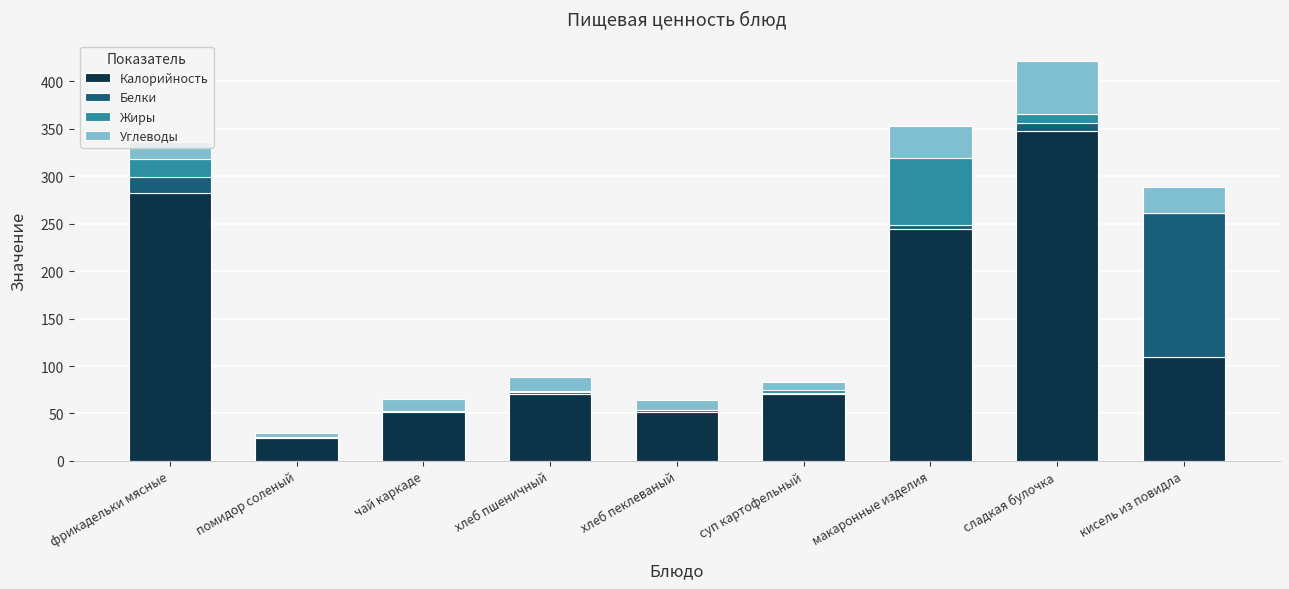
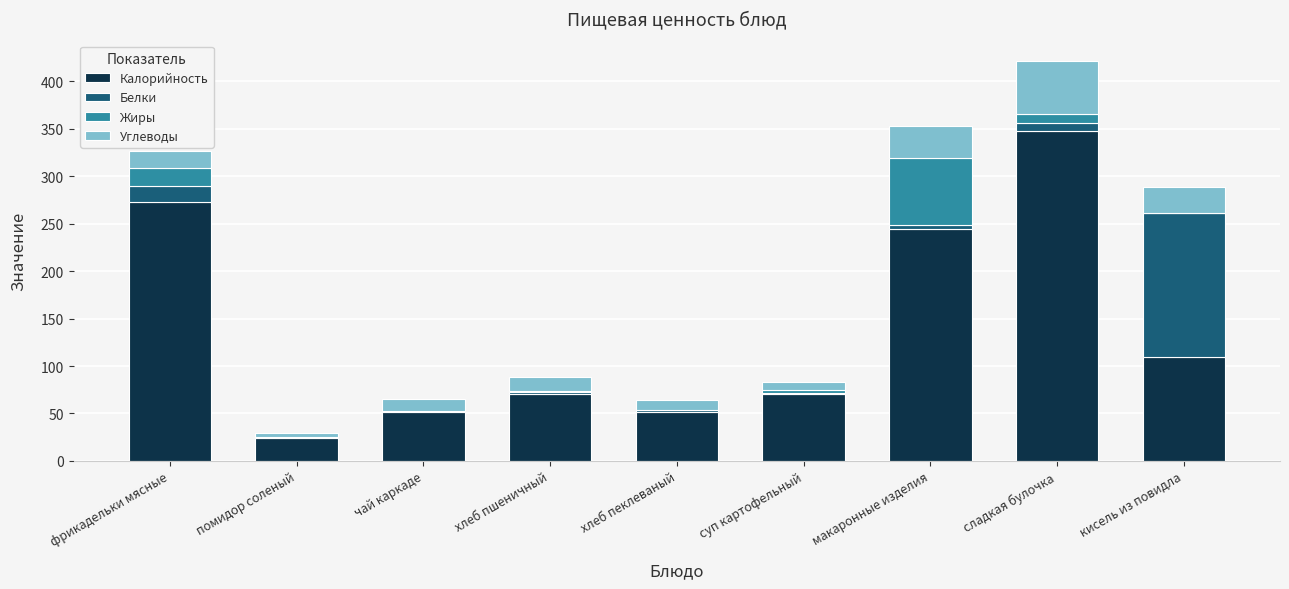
Калорийность, фрикадельки мясные: 280 -> 270
